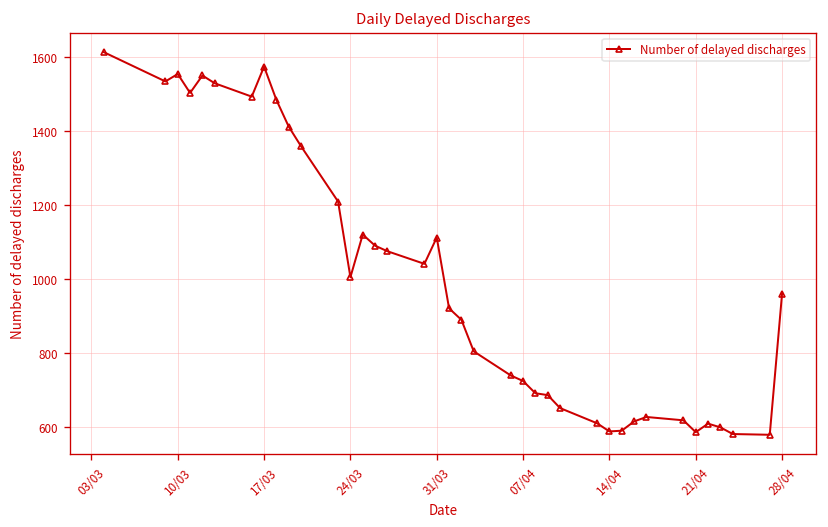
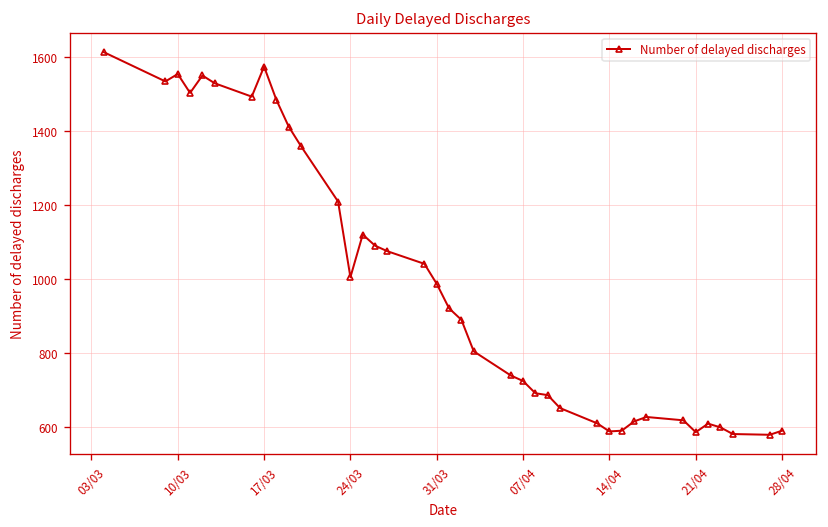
31/03: 1110 -> 990
28/04: 960 -> 590
